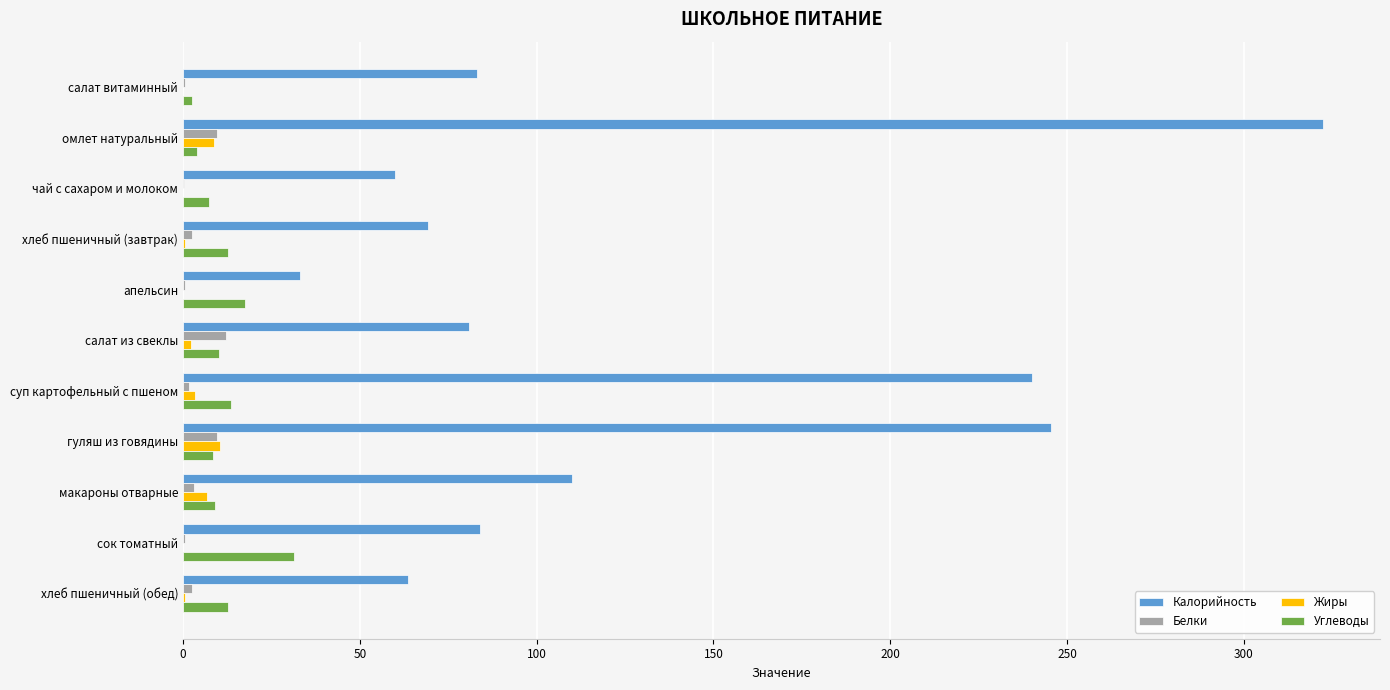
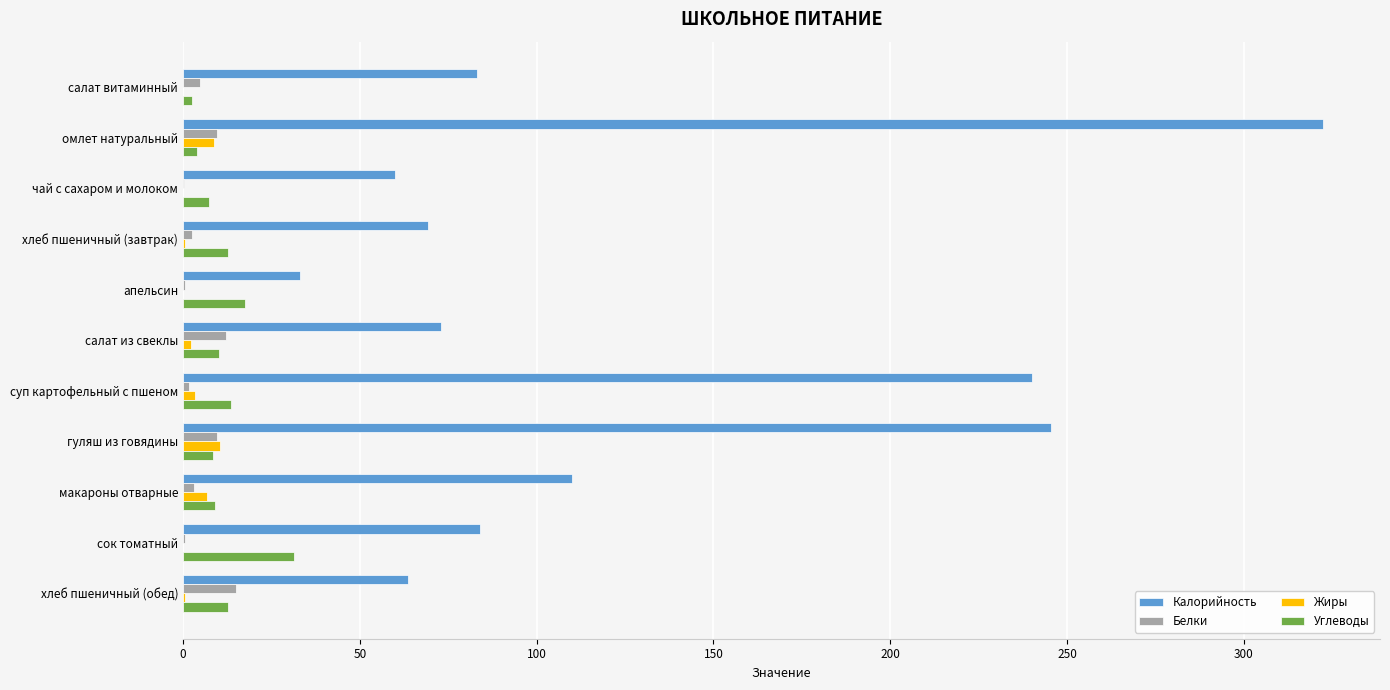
Белки, салат витаминный: 1 -> 5
Калорийность, салат из свеклы: 81 -> 73
Белки, хлеб пшеничный (обед): 2 -> 15
